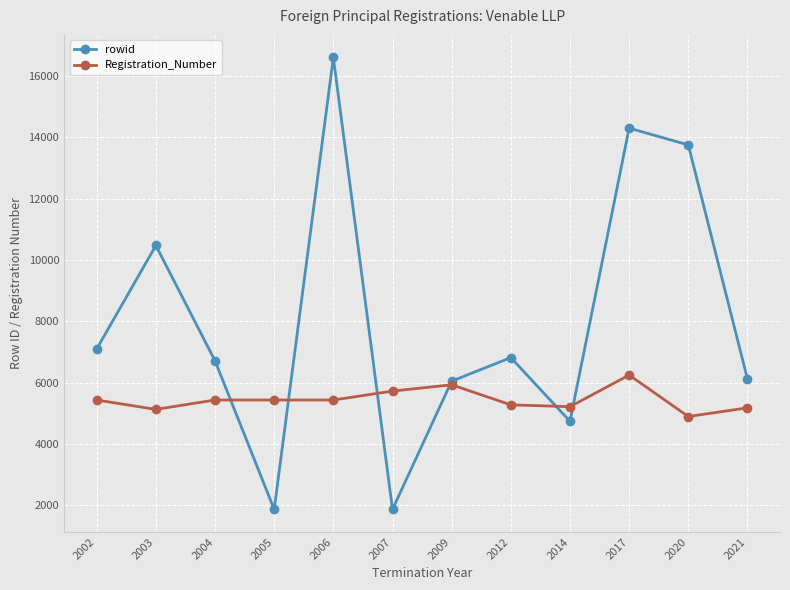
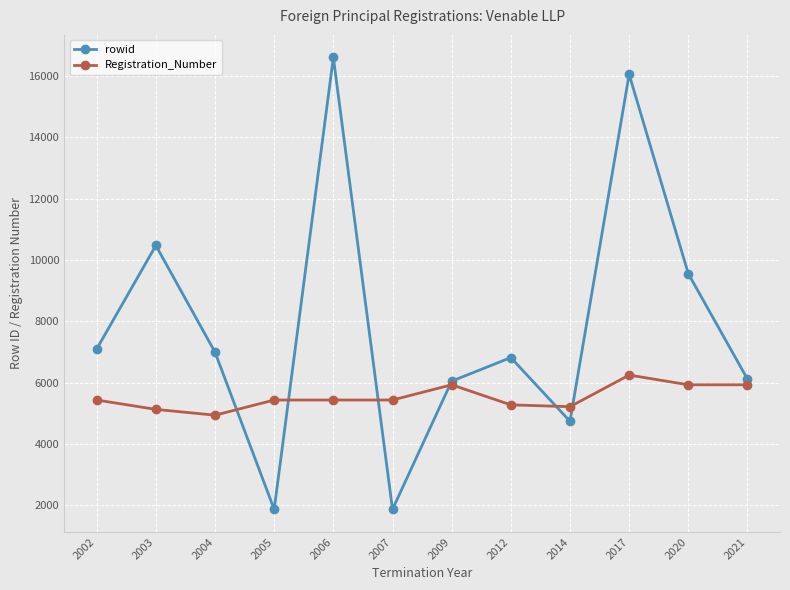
rowid, 2004: 6700 -> 7000
Registration_Number, 2004: 5400 -> 4900
Registration_Number, 2007: 5700 -> 5400
rowid, 2017: 14300 -> 16000
rowid, 2020: 13700 -> 9600
Registration_Number, 2020: 4900 -> 5900
Registration_Number, 2021: 5200 -> 5900
